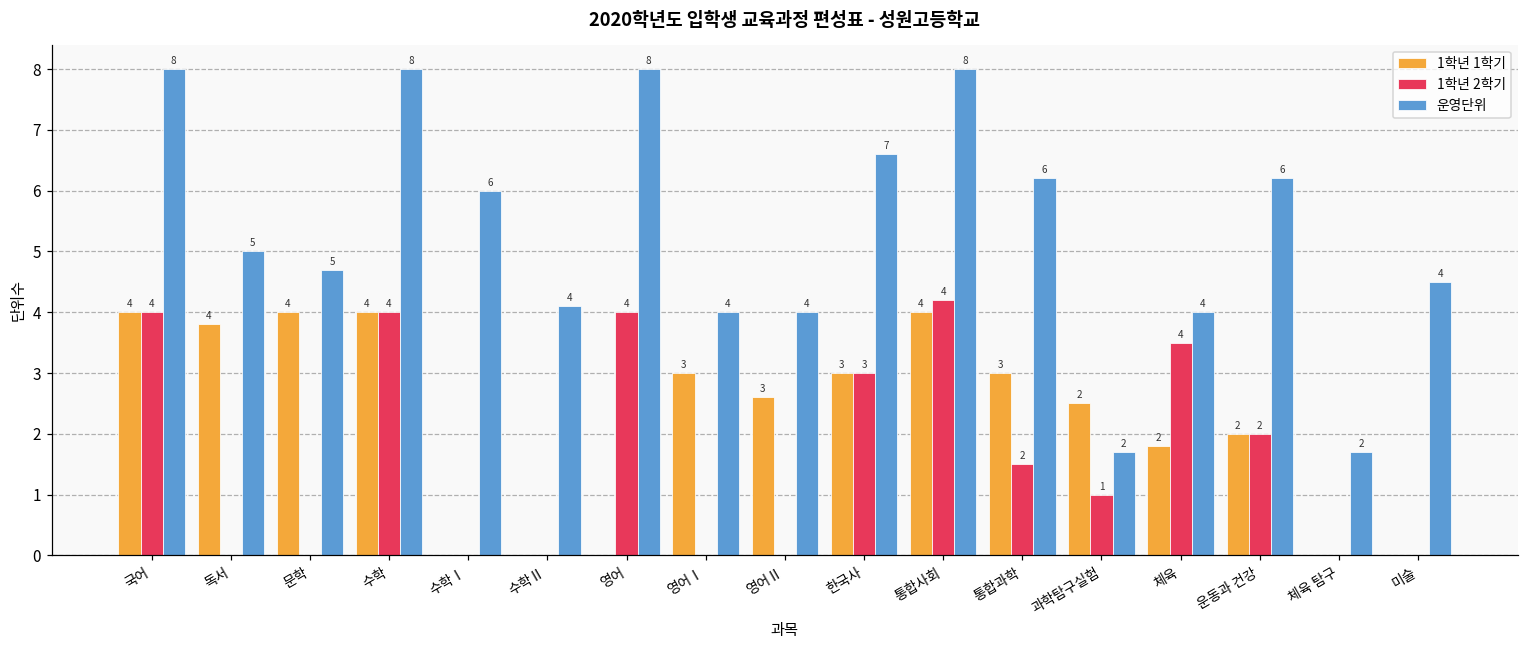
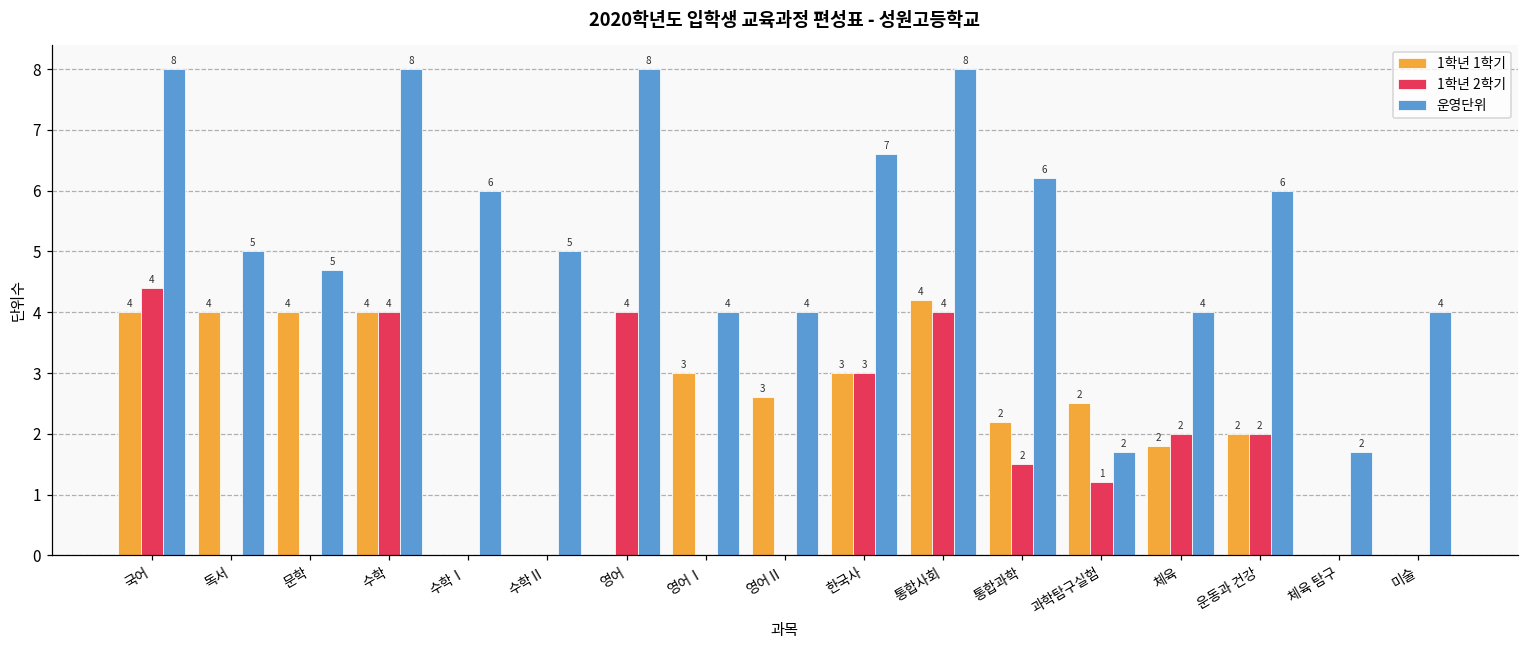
1학년 2학기, 국어: 4.0 -> 4.4
1학년 1학기, 독서: 3.8 -> 4.0
운영단위, 수학Ⅱ: 4 -> 5
1학년 1학기, 통합사회: 4.0 -> 4.2
1학년 2학기, 통합사회: 4.2 -> 4.0
1학년 1학기, 통합과학: 3 -> 2
1학년 2학기, 과학탐구실험: 1.0 -> 1.2
1학년 2학기, 체육: 4 -> 2
운영단위, 운동과 건강: 6.2 -> 6.0
운영단위, 미술: 4.5 -> 4.0
